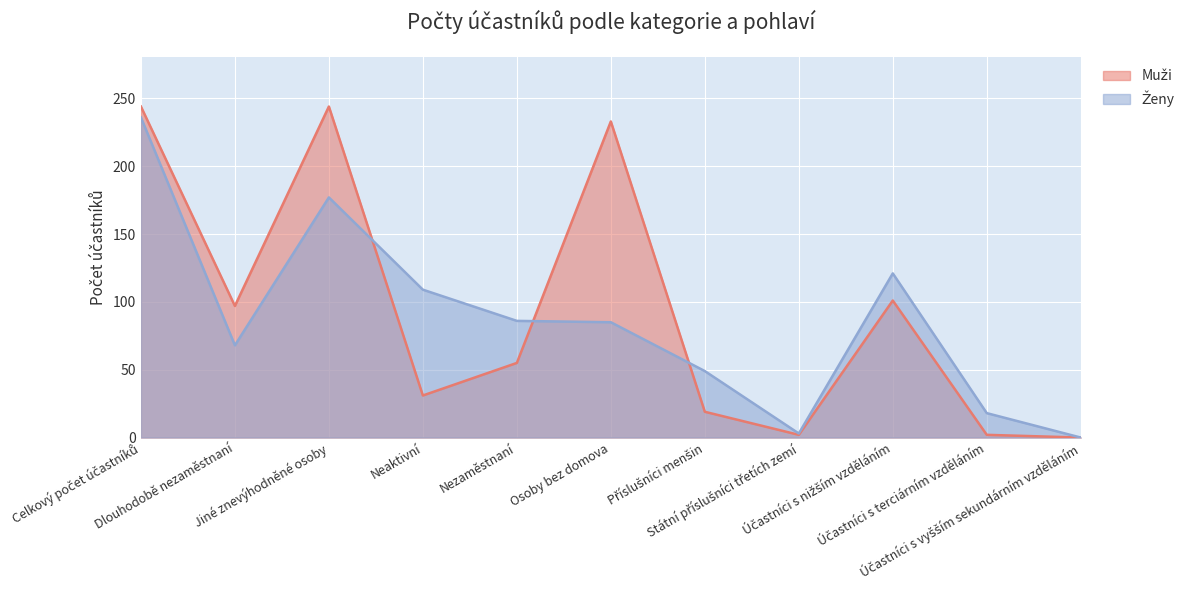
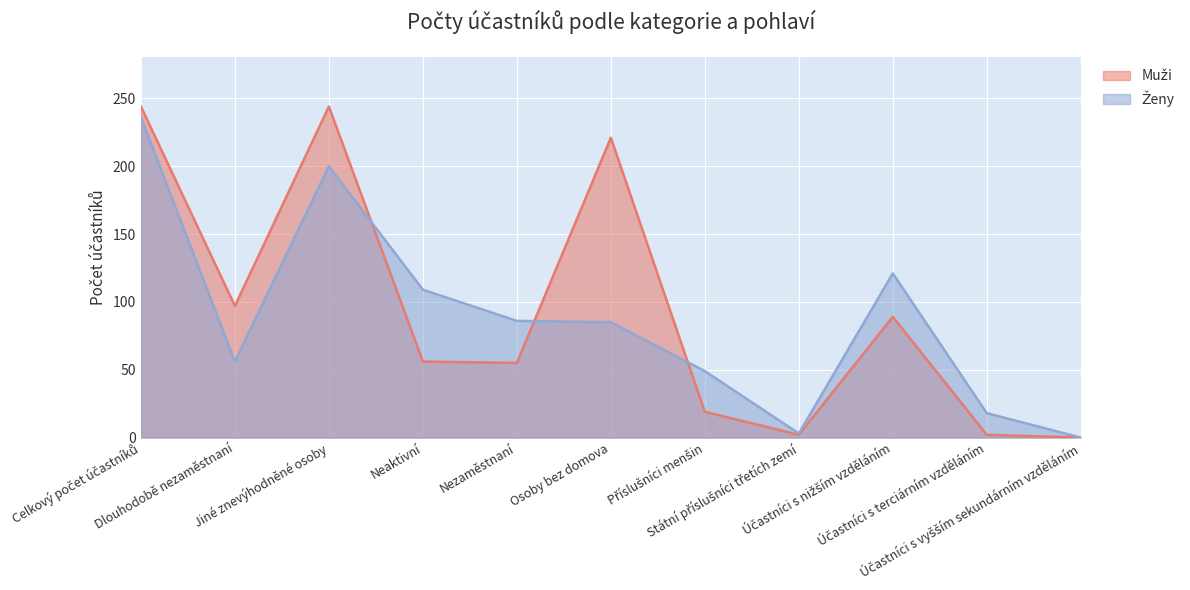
Ženy, Dlouhodobě nezaměstnaní: 68 -> 56
Ženy, Jiné znevýhodněné osoby: 177 -> 200
Muži, Neaktivní: 31 -> 56
Muži, Osoby bez domova: 233 -> 221
Muži, Účastníci s nižším vzděláním: 101 -> 89
